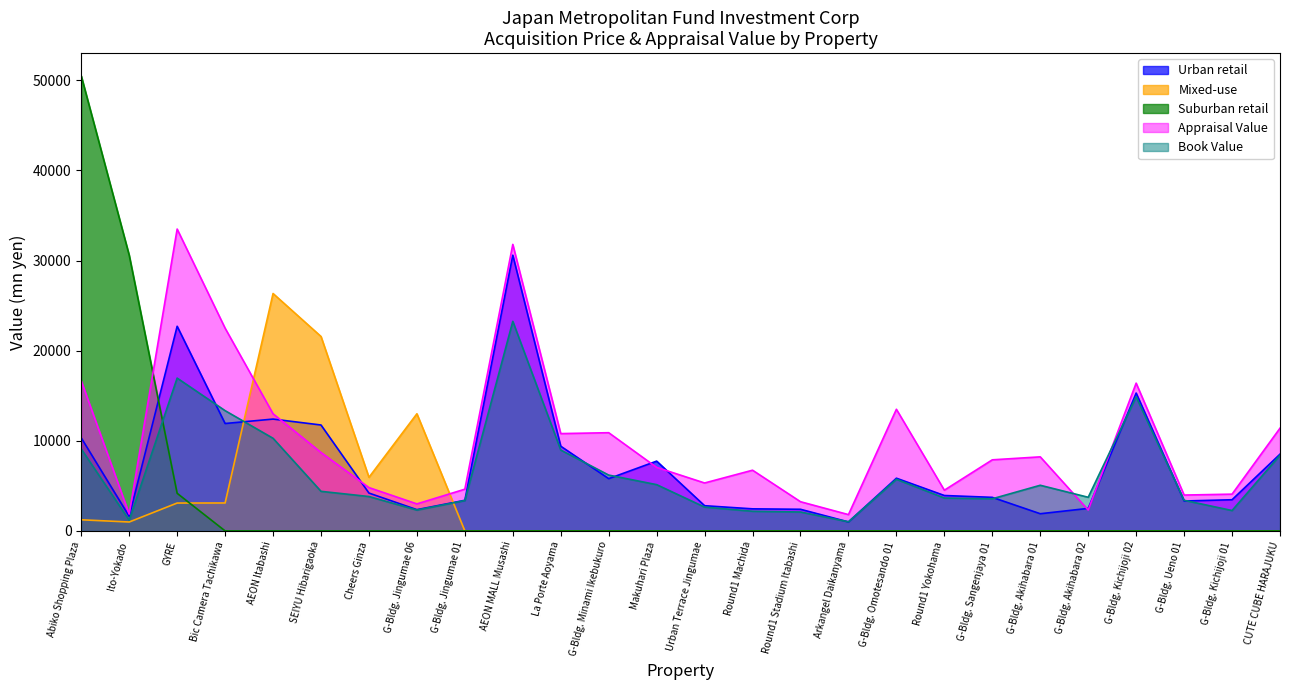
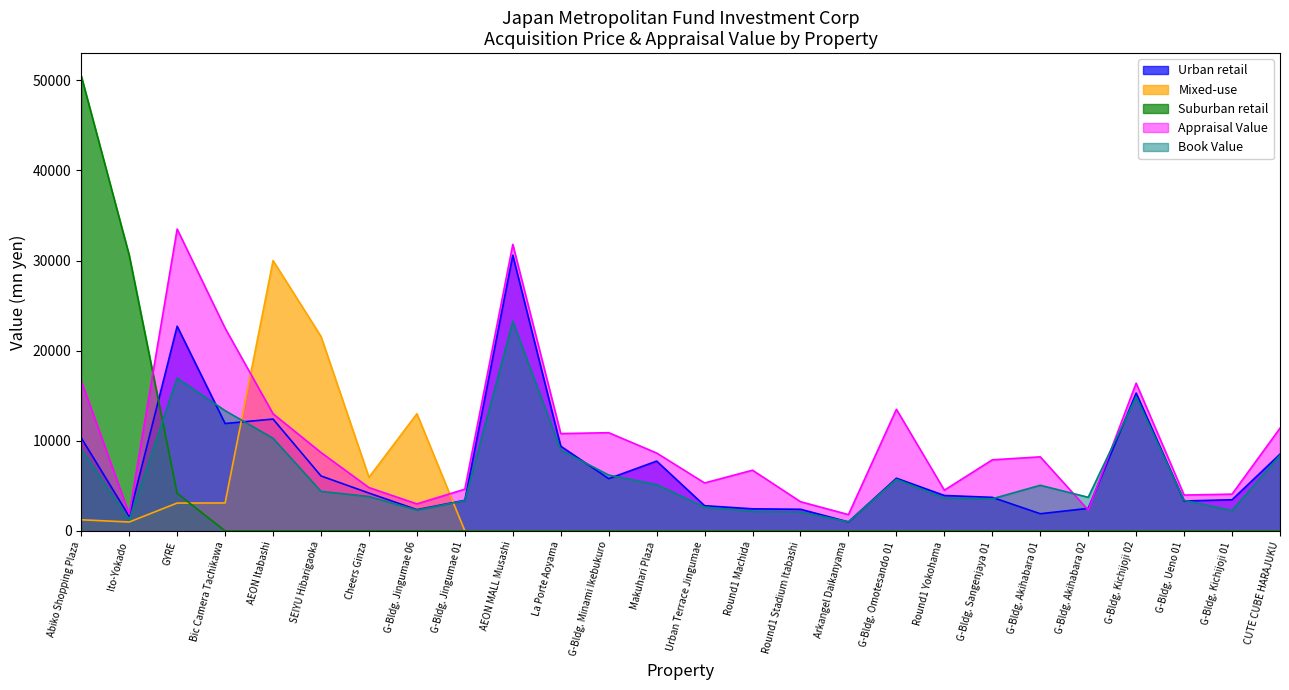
Mixed-use, AEON Itabashi: 26000 -> 30000
Urban retail, SEIYU Hibarigaoka: 12000 -> 6000
Appraisal Value, Makuhari Plaza: 7000 -> 9000
